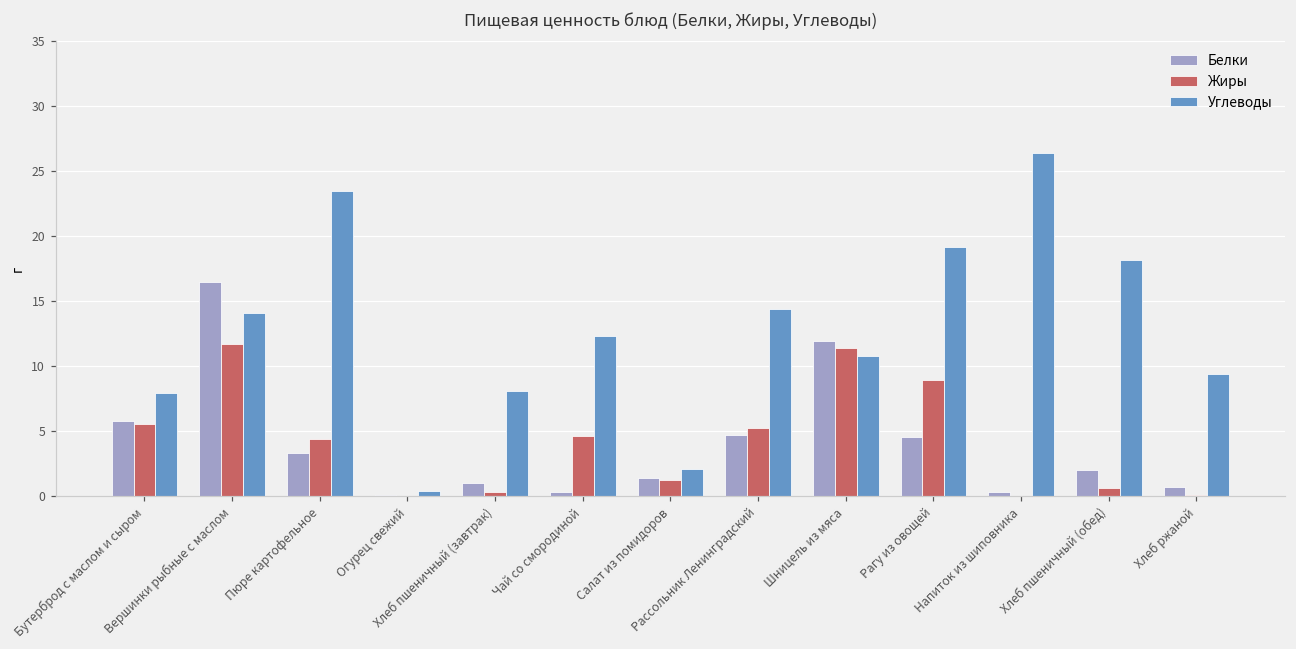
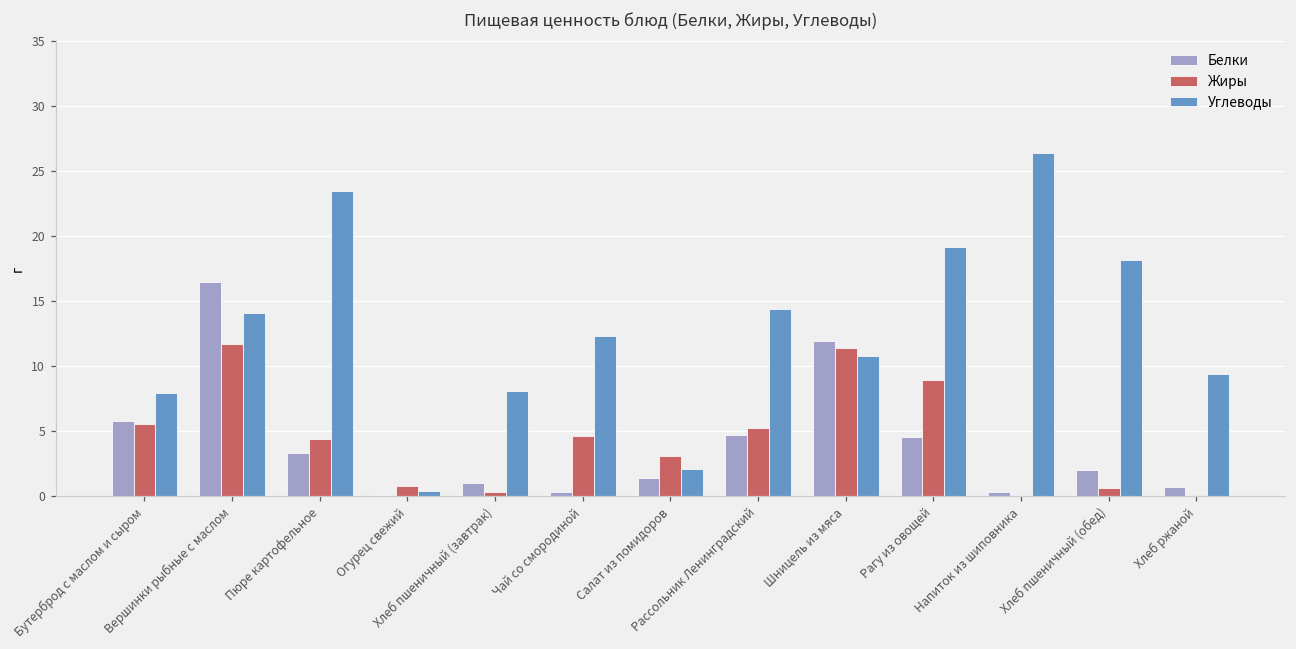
Жиры, Огурец свежий: 0.0 -> 0.8
Жиры, Салат из помидоров: 1.2 -> 3.1
